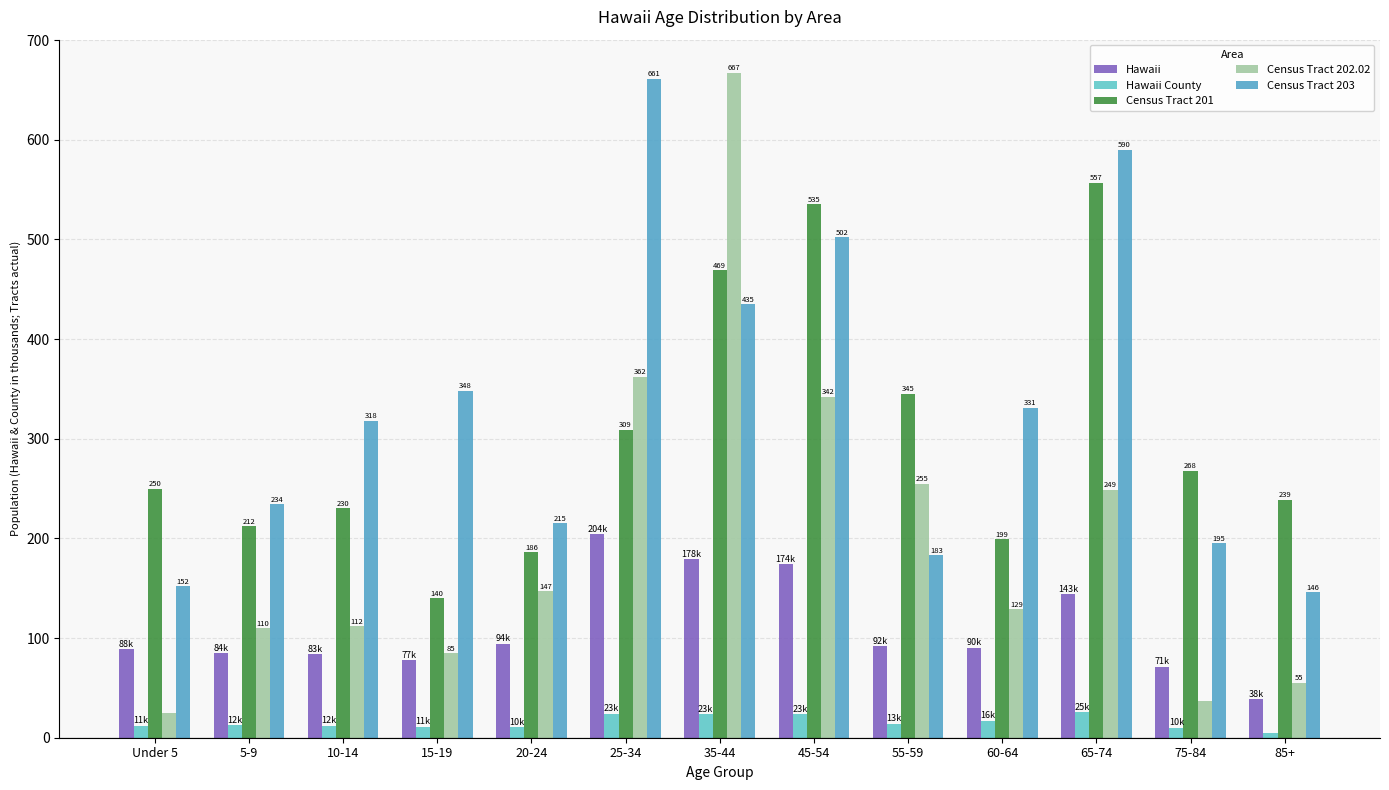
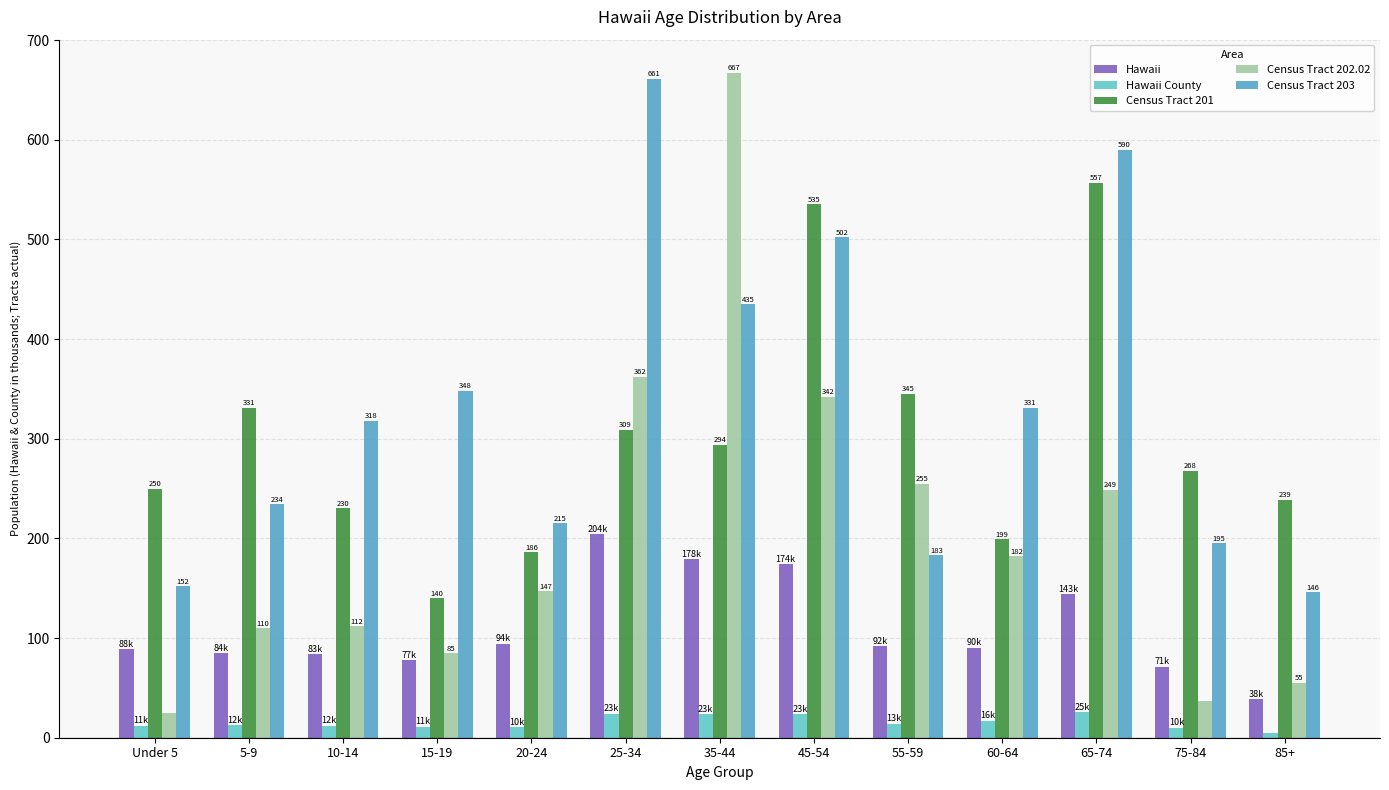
Census Tract 201, 5-9: 212 -> 331
Census Tract 201, 35-44: 469 -> 294
Census Tract 202.02, 60-64: 129 -> 182
